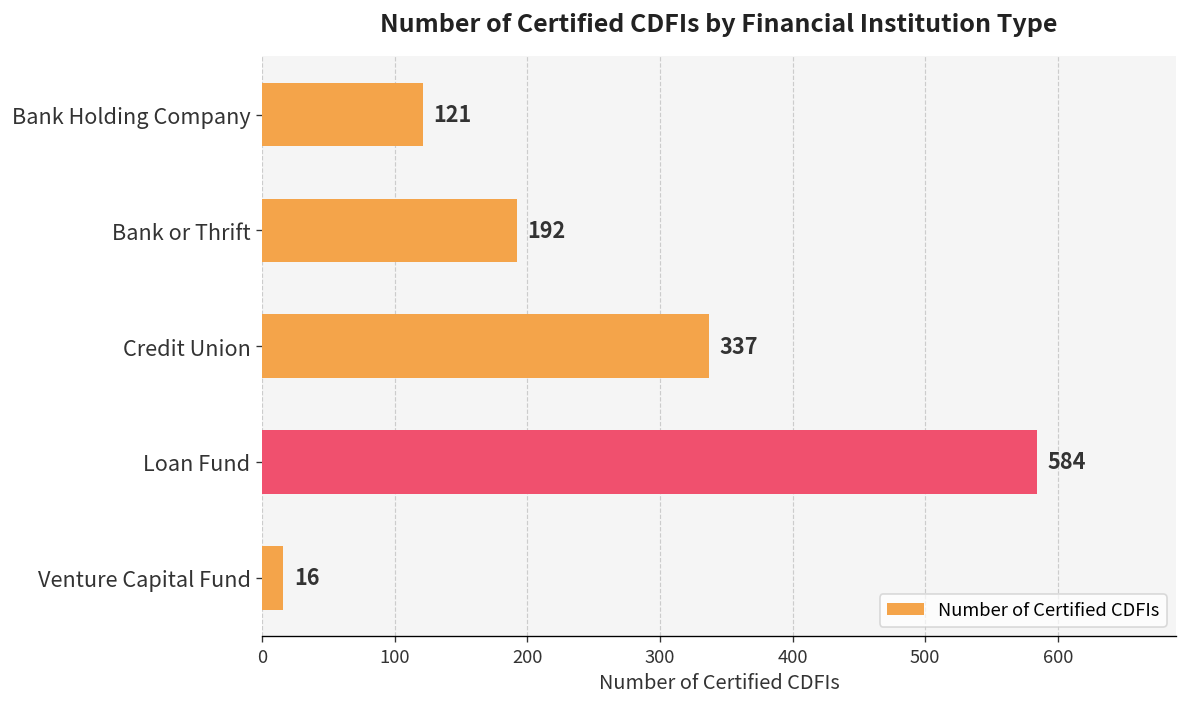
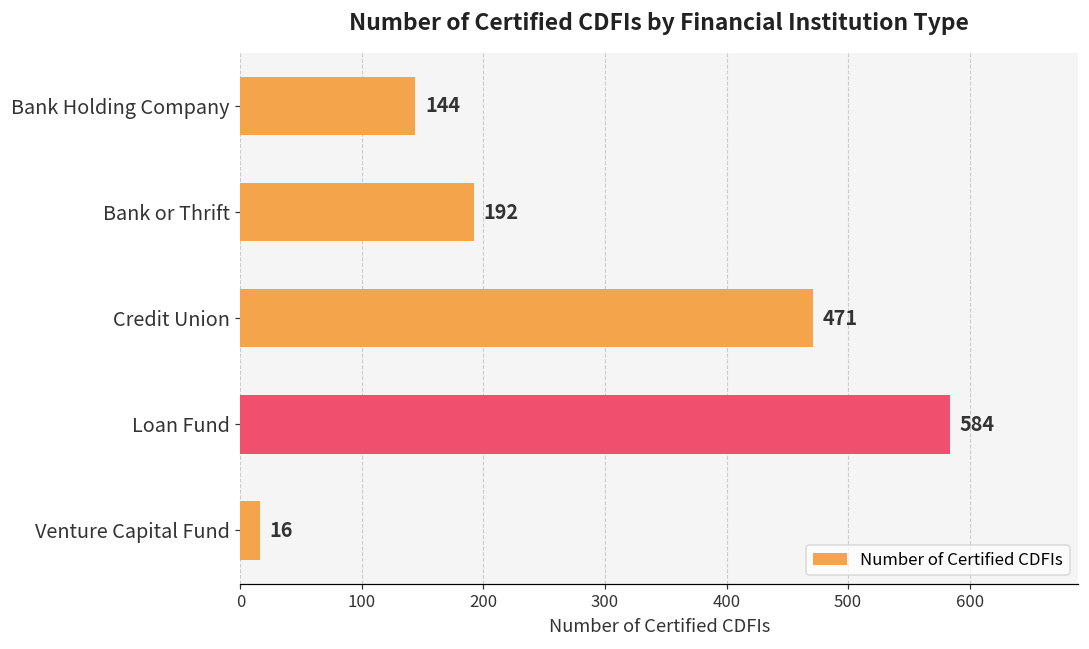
Bank Holding Company: 121 -> 144
Credit Union: 337 -> 471
